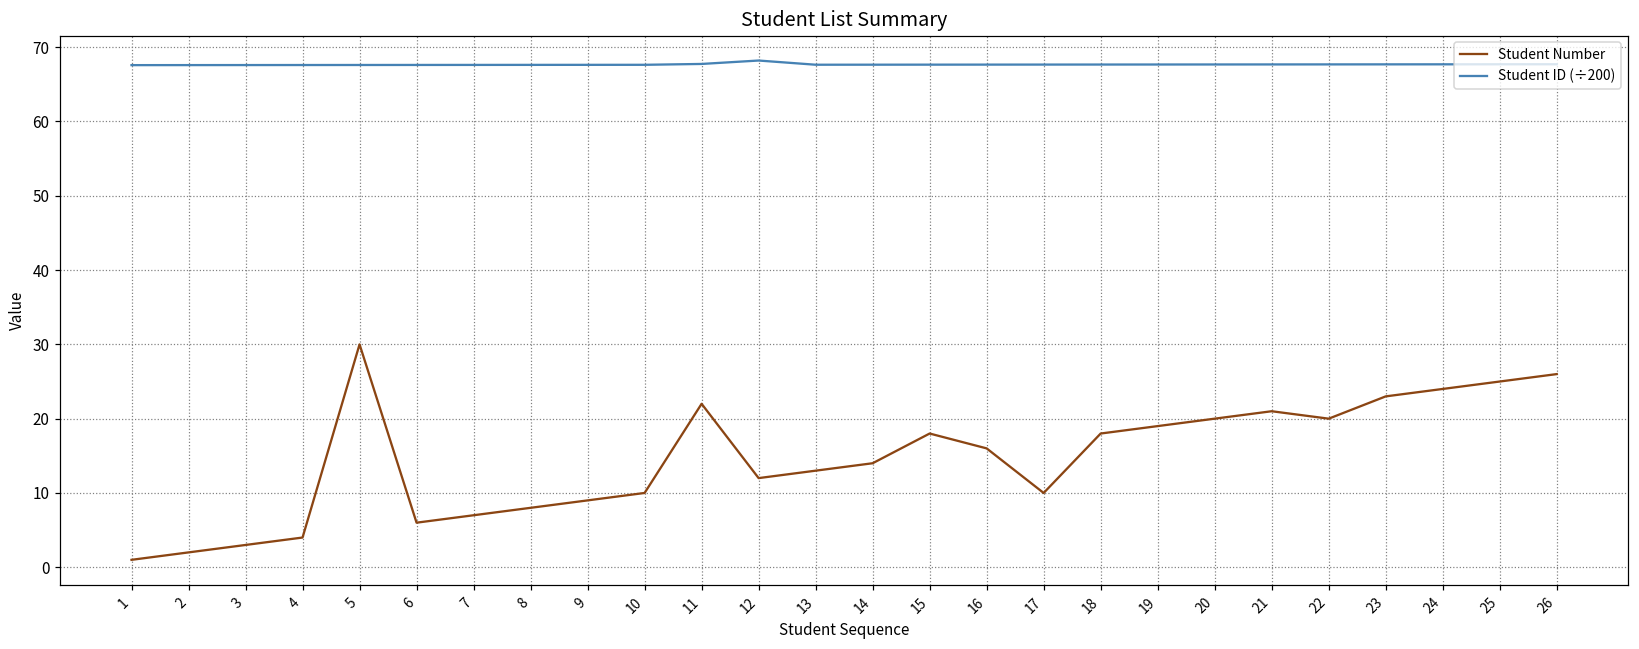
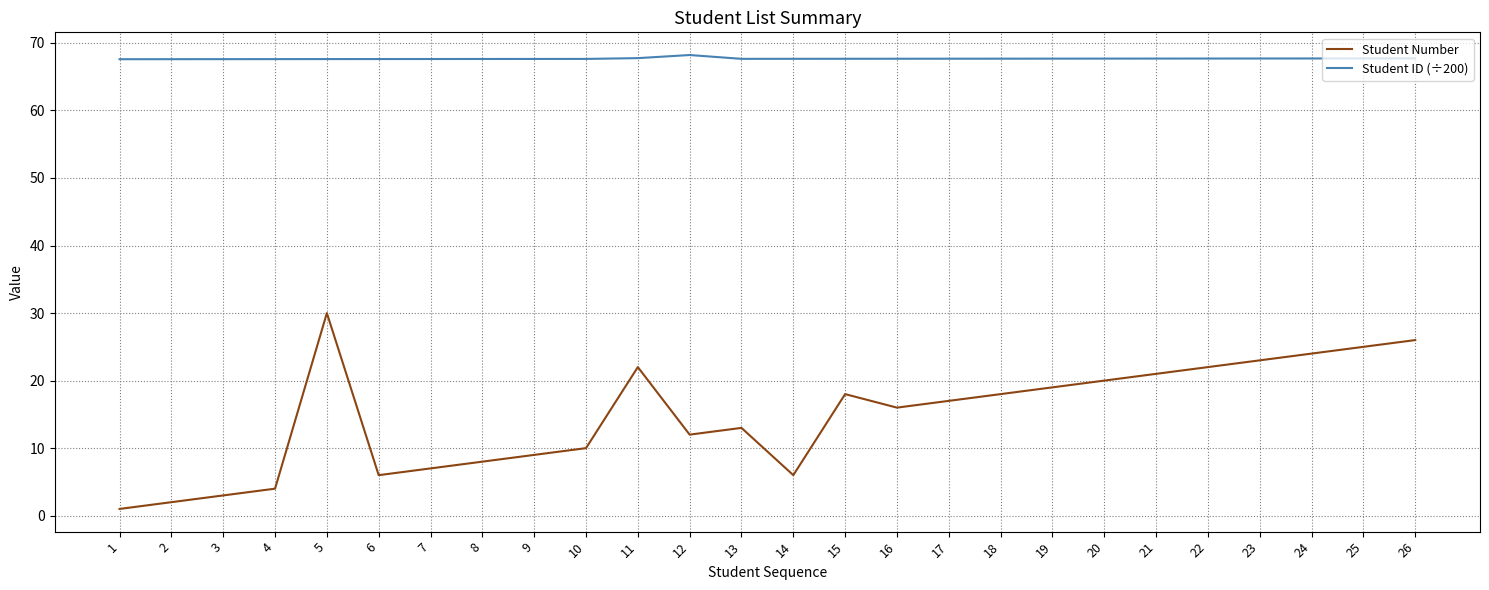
Student Number, 14: 14 -> 6
Student Number, 17: 10 -> 17
Student Number, 22: 20 -> 22
